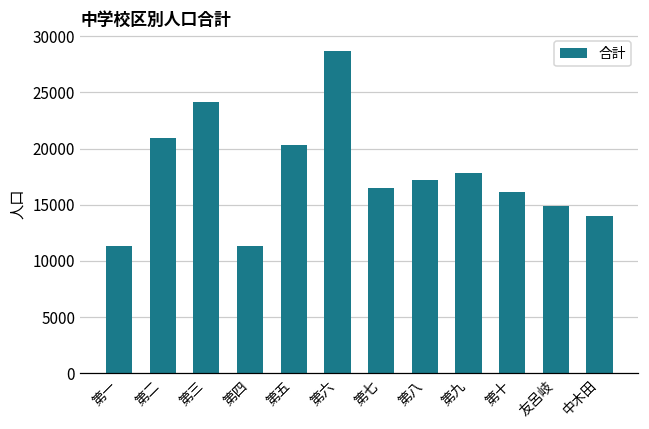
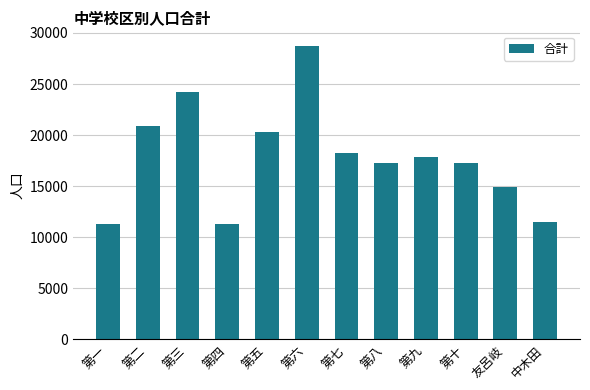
第七: 16500 -> 18200
第十: 16200 -> 17300
中木田: 14000 -> 11500
